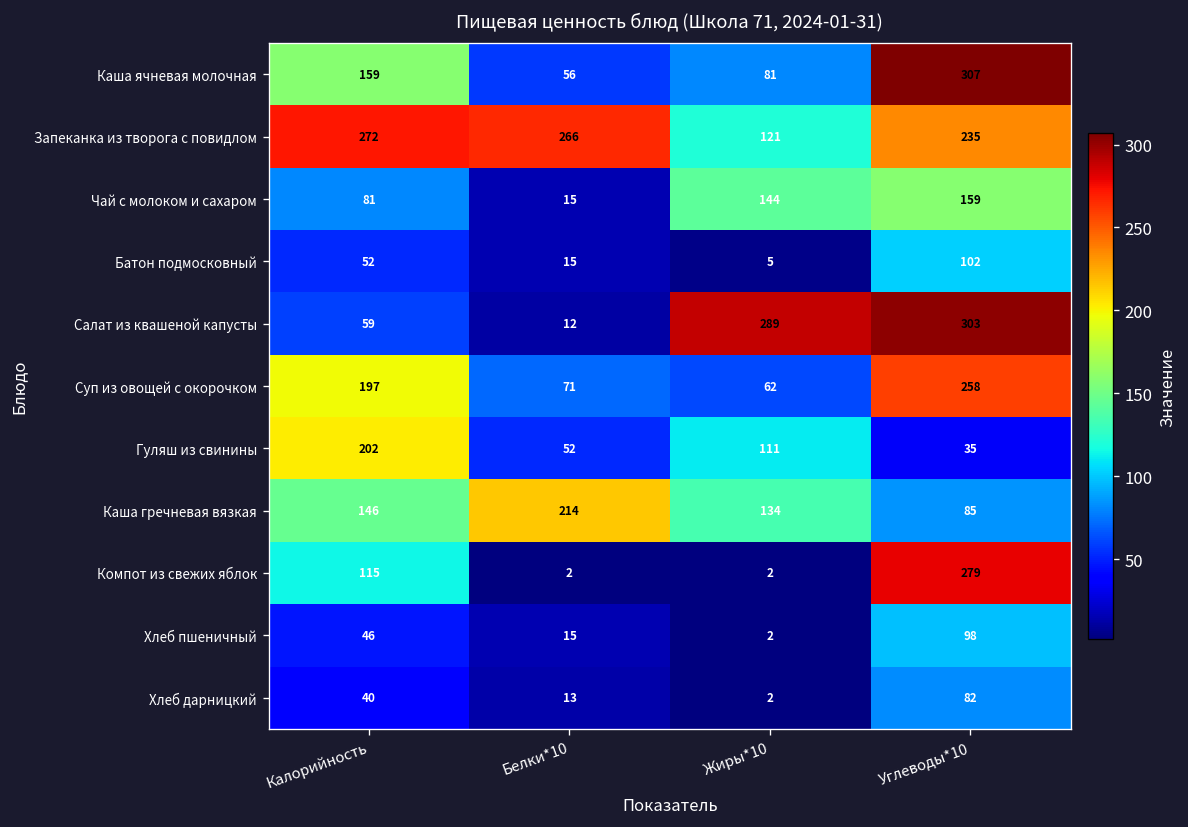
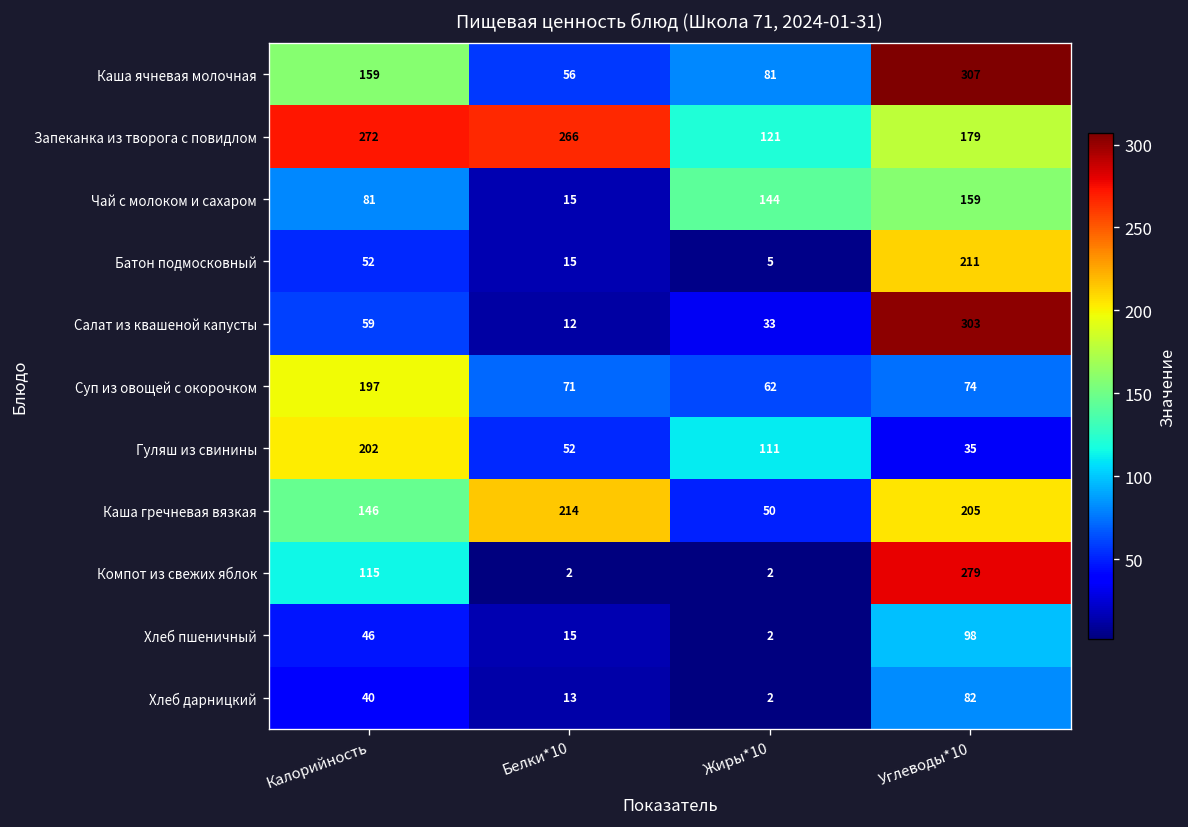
Запеканка из творога с повидлом, Углеводы*10: 235 -> 179
Батон подмосковный, Углеводы*10: 102 -> 211
Салат из квашеной капусты, Жиры*10: 289 -> 33
Суп из овощей с окорочком, Углеводы*10: 258 -> 74
Каша гречневая вязкая, Жиры*10: 134 -> 50
Каша гречневая вязкая, Углеводы*10: 85 -> 205
